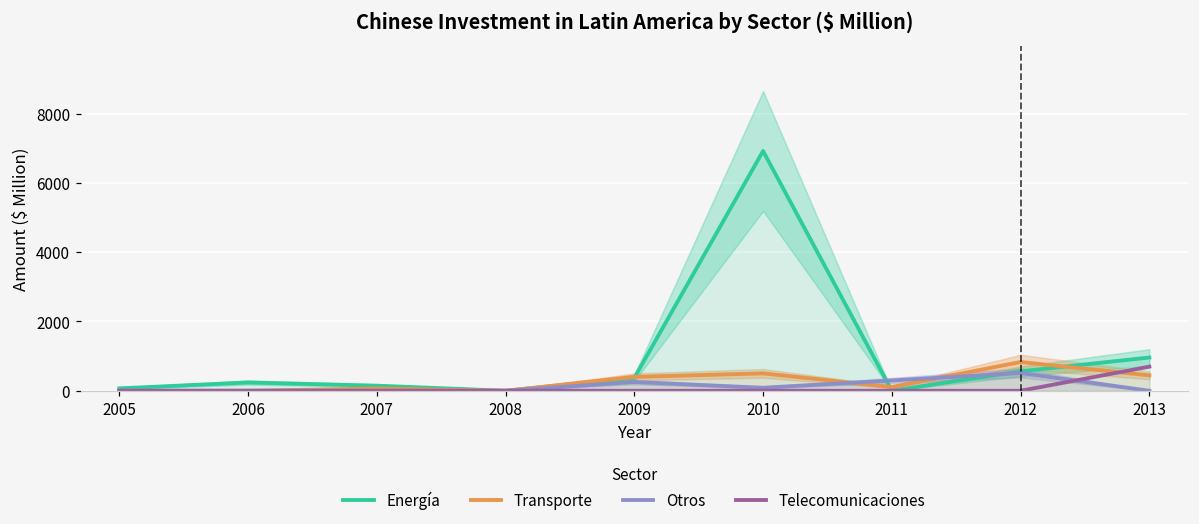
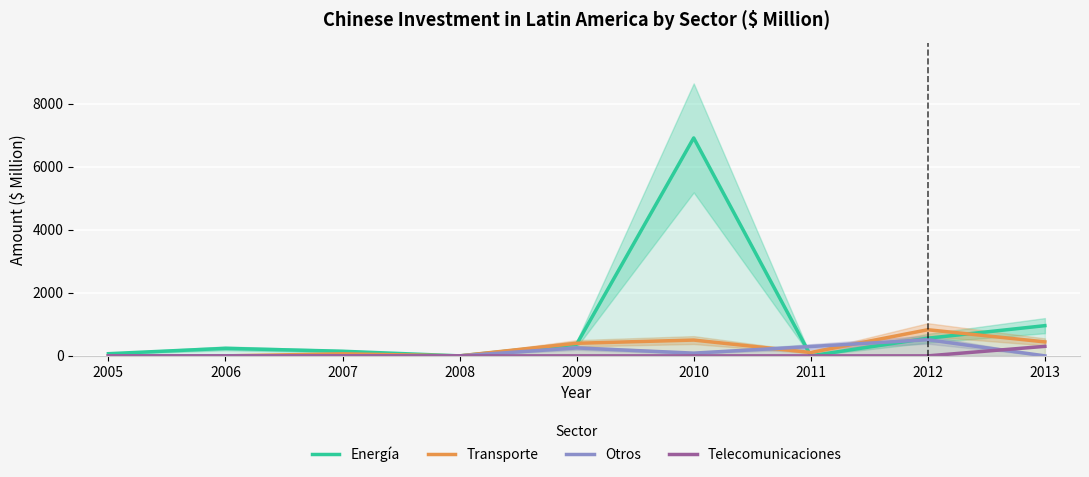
Telecomunicaciones, 2013: 700 -> 300
